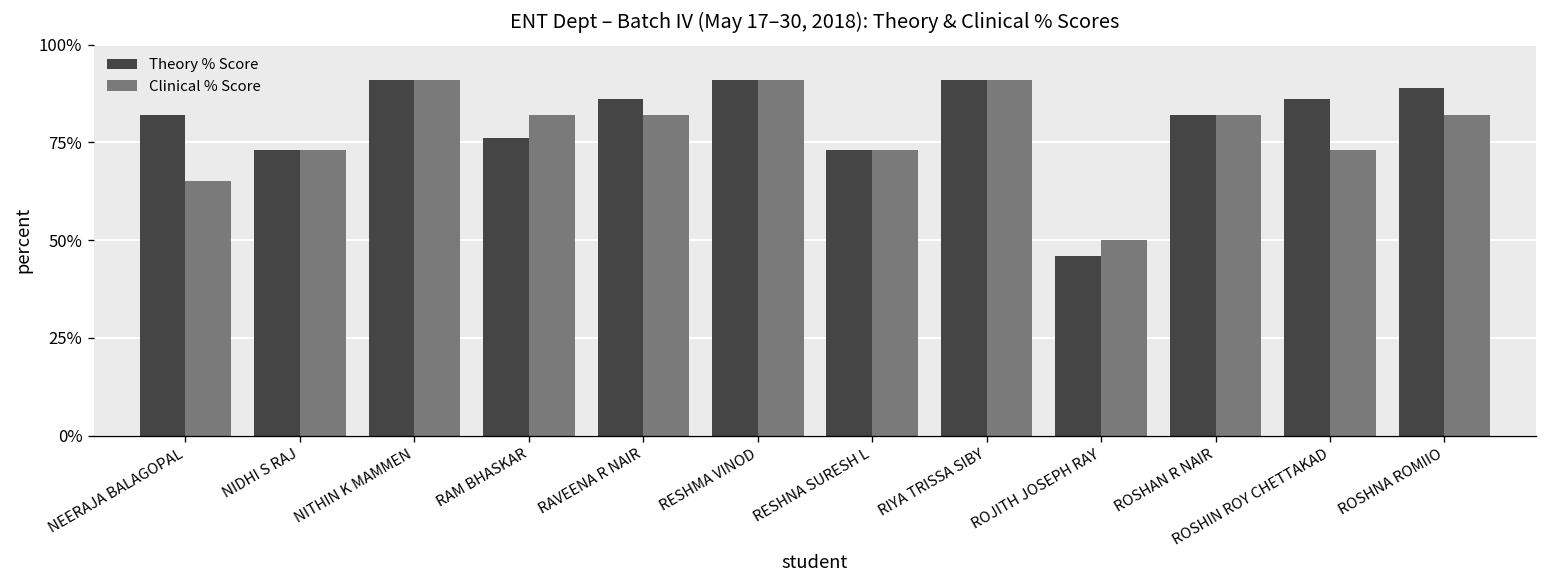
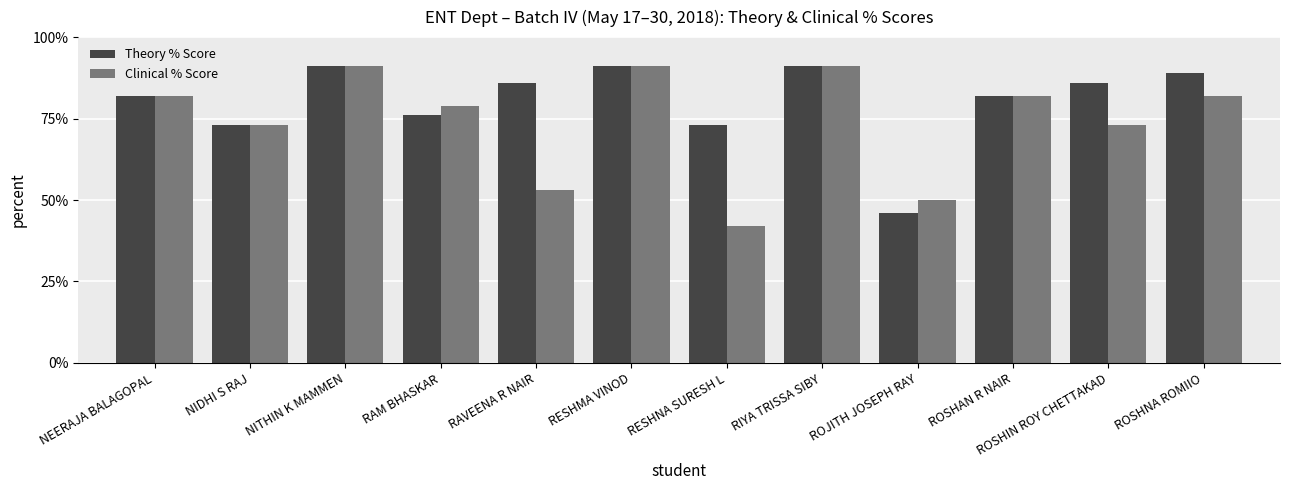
Clinical % Score, NEERAJA BALAGOPAL: 65% -> 82%
Clinical % Score, RAM BHASKAR: 82% -> 79%
Clinical % Score, RAVEENA R NAIR: 82% -> 53%
Clinical % Score, RESHNA SURESH L: 73% -> 42%
